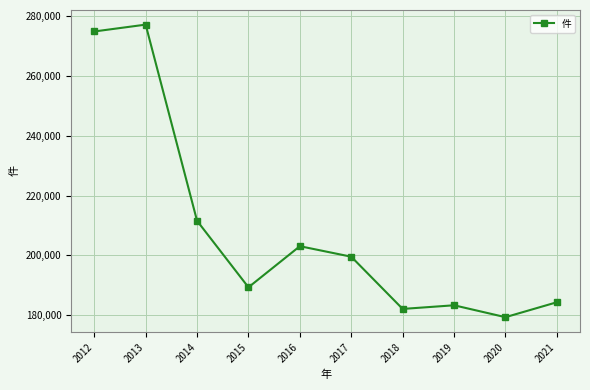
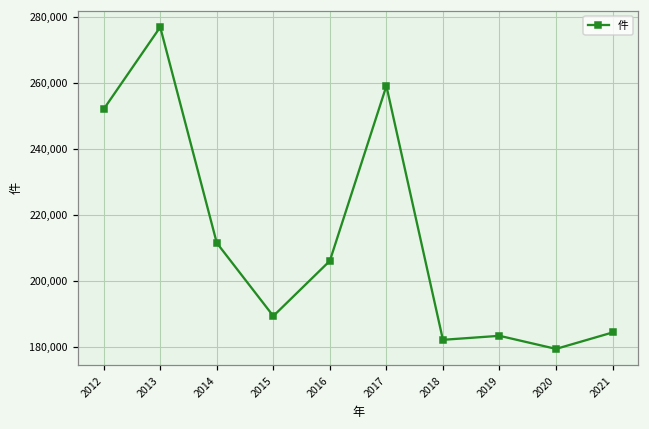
2012: 275,000 -> 252,000
2016: 203,000 -> 206,000
2017: 200,000 -> 259,000
